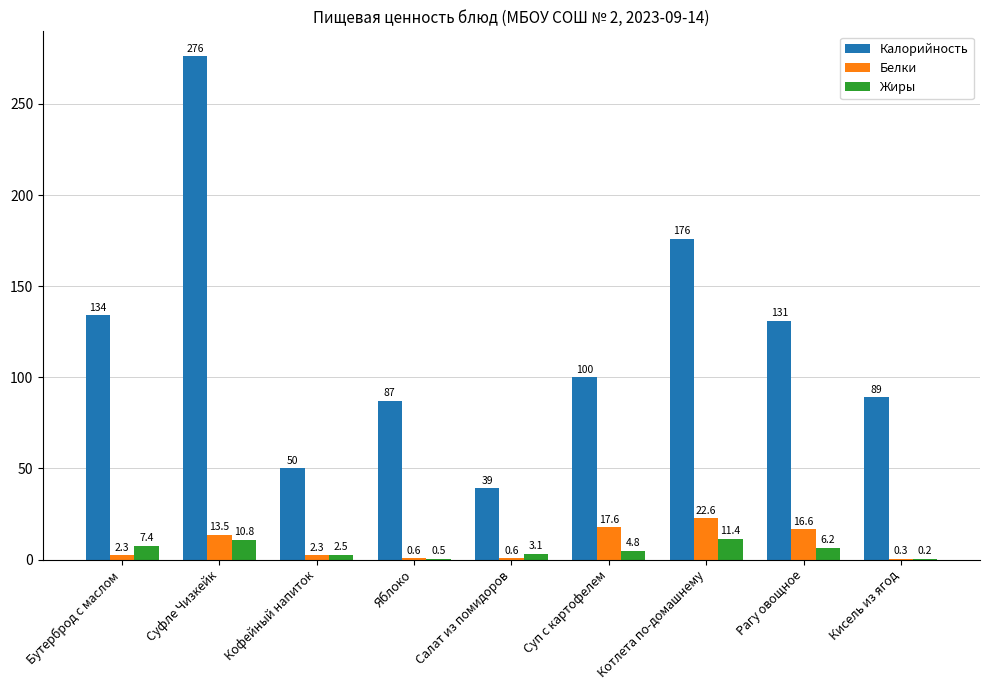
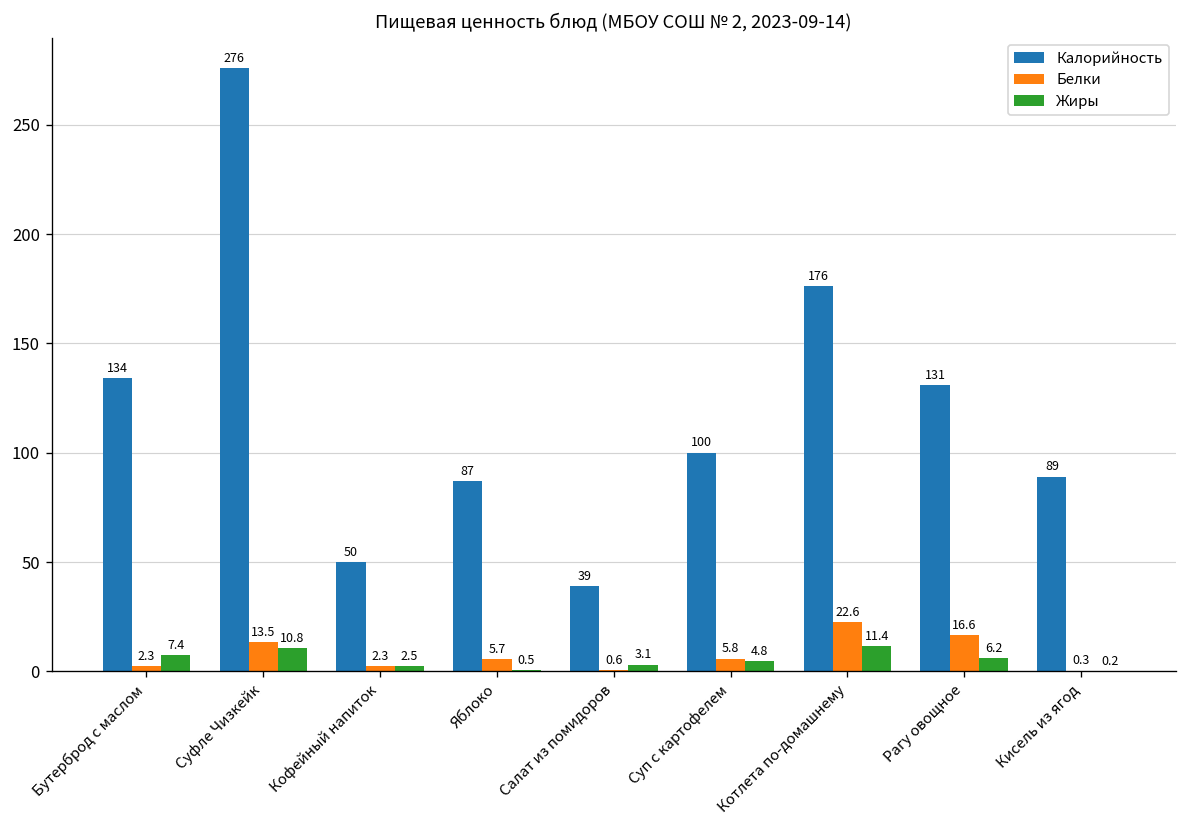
Белки, Яблоко: 0.6 -> 5.7
Белки, Суп с картофелем: 17.6 -> 5.8
